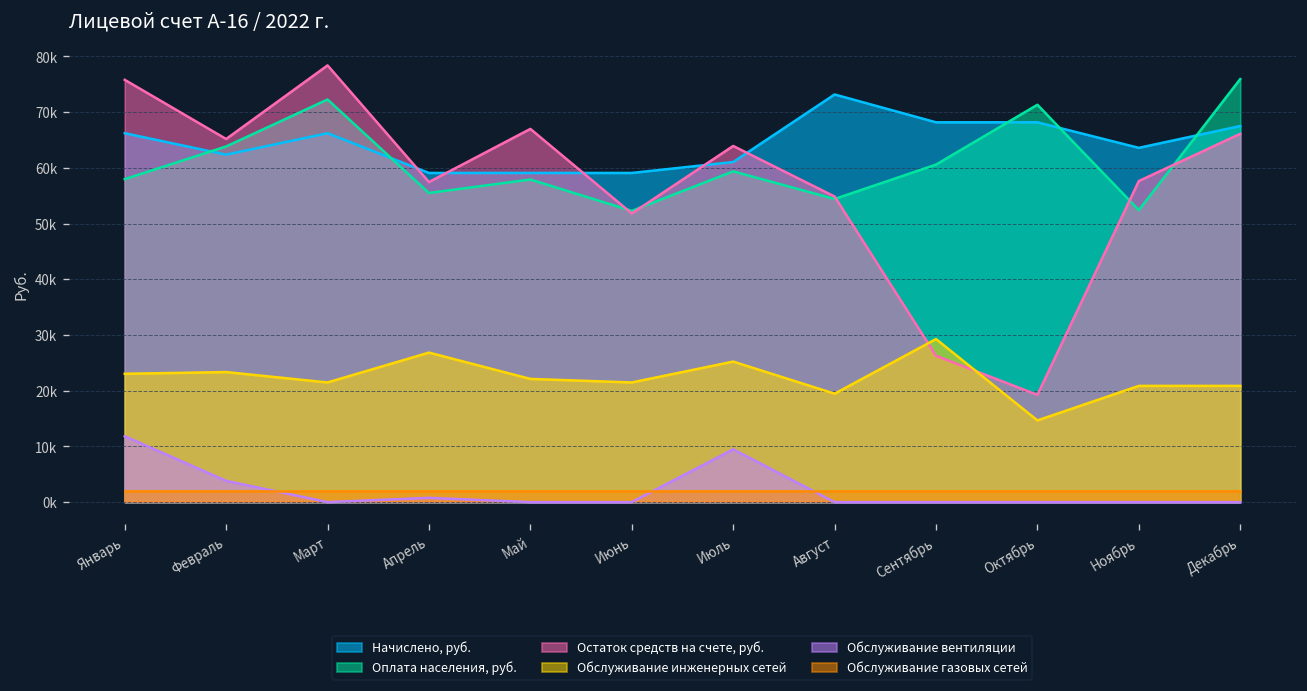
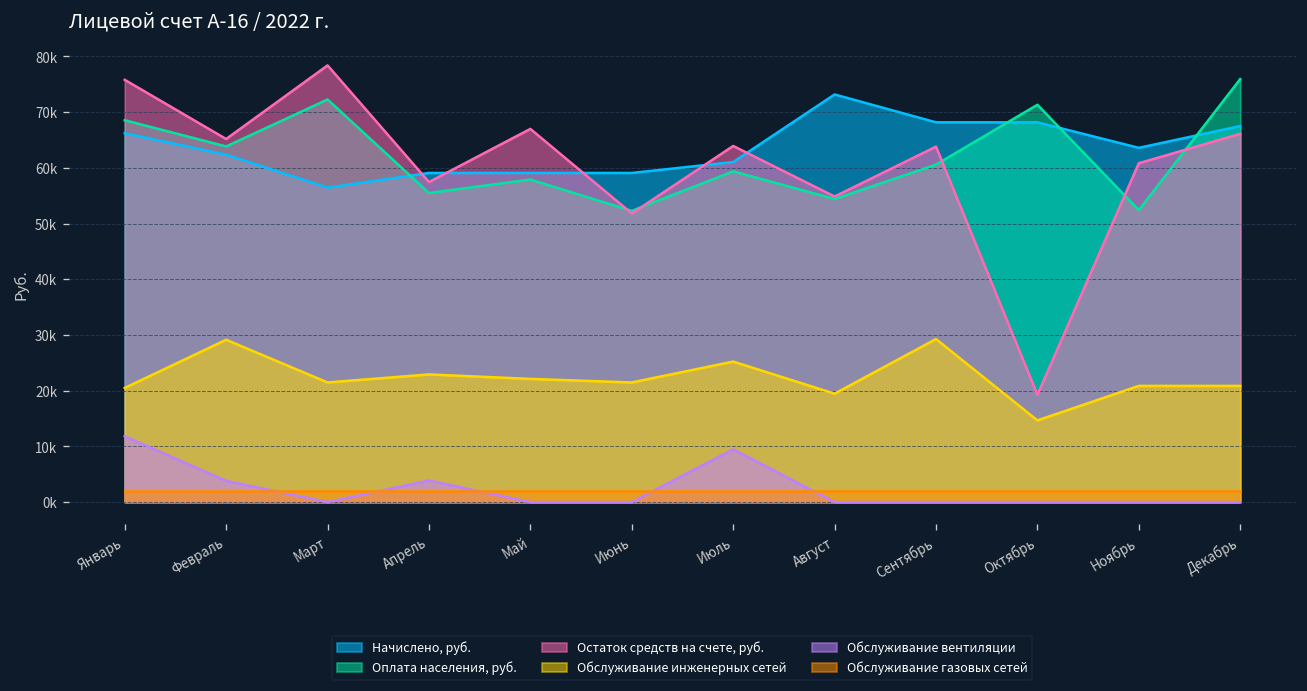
Оплата населения, руб., Январь: 58000 -> 69000
Обслуживание инженерных сетей, Январь: 23000 -> 20000
Обслуживание инженерных сетей, Февраль: 23000 -> 29000
Начислено, руб., Март: 66000 -> 56000
Обслуживание инженерных сетей, Апрель: 27000 -> 23000
Обслуживание вентиляции, Апрель: 1000 -> 4000
Остаток средств на счете, руб., Сентябрь: 26000 -> 64000
Остаток средств на счете, руб., Ноябрь: 58000 -> 61000
